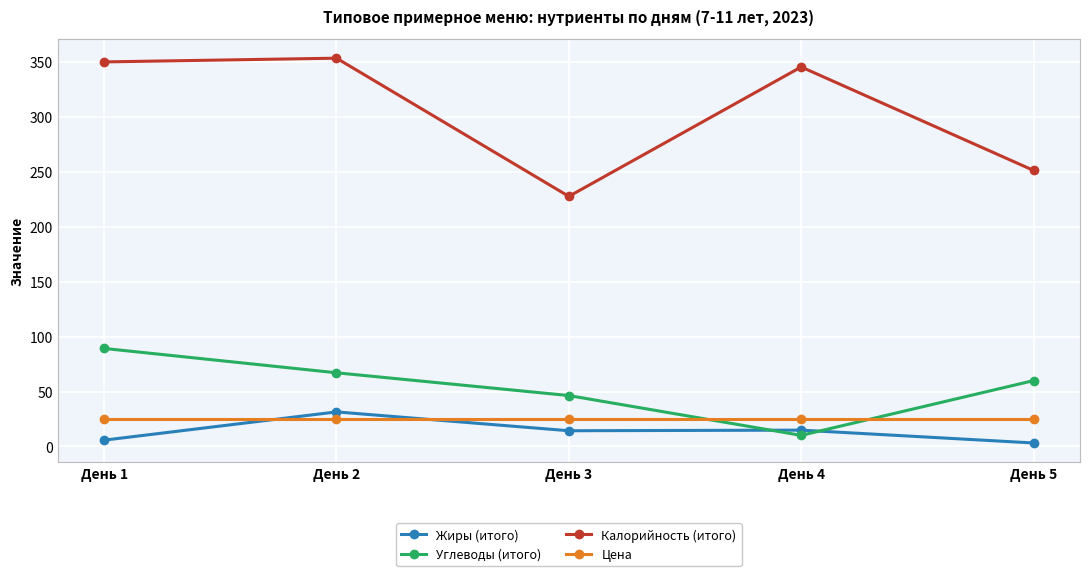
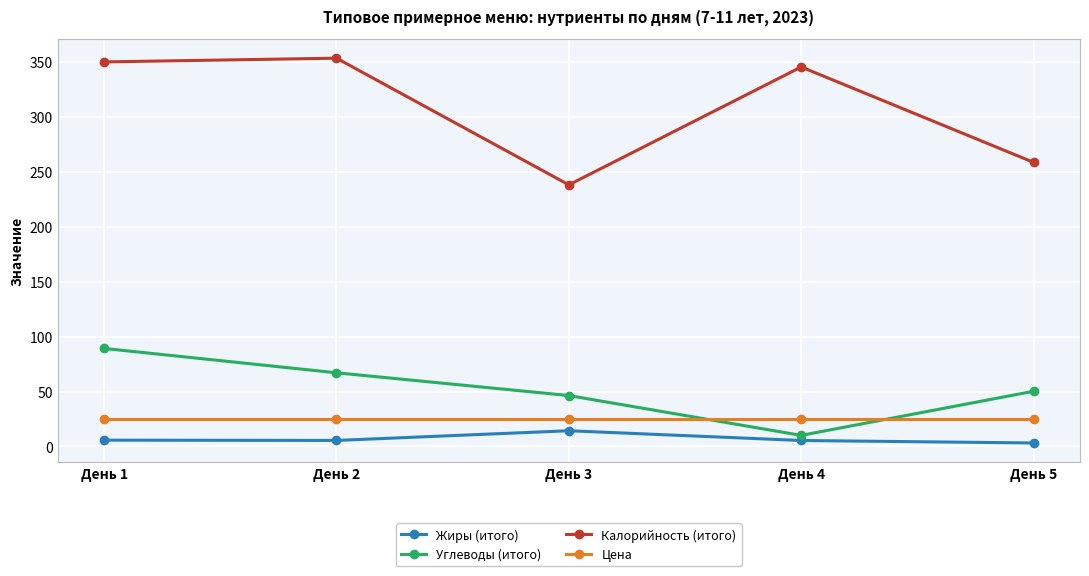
Жиры (итого), День 2: 31 -> 6
Калорийность (итого), День 3: 228 -> 238
Жиры (итого), День 4: 15 -> 5
Углеводы (итого), День 5: 60 -> 50
Калорийность (итого), День 5: 251 -> 259
